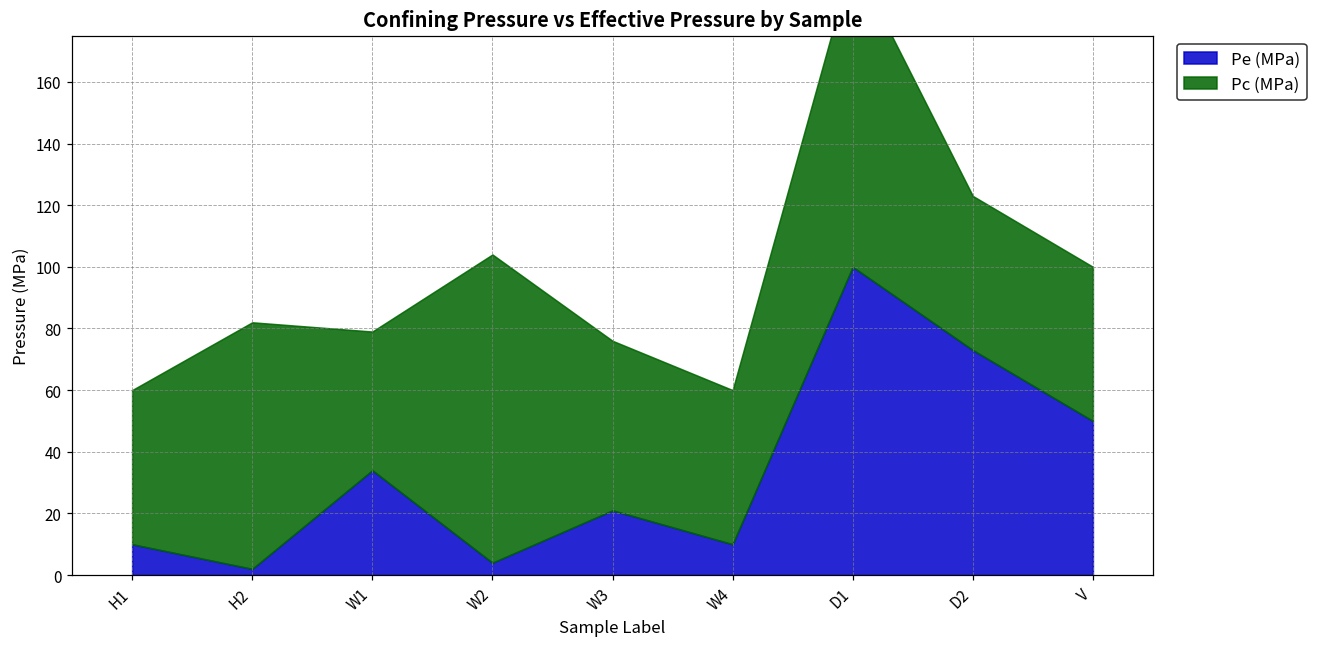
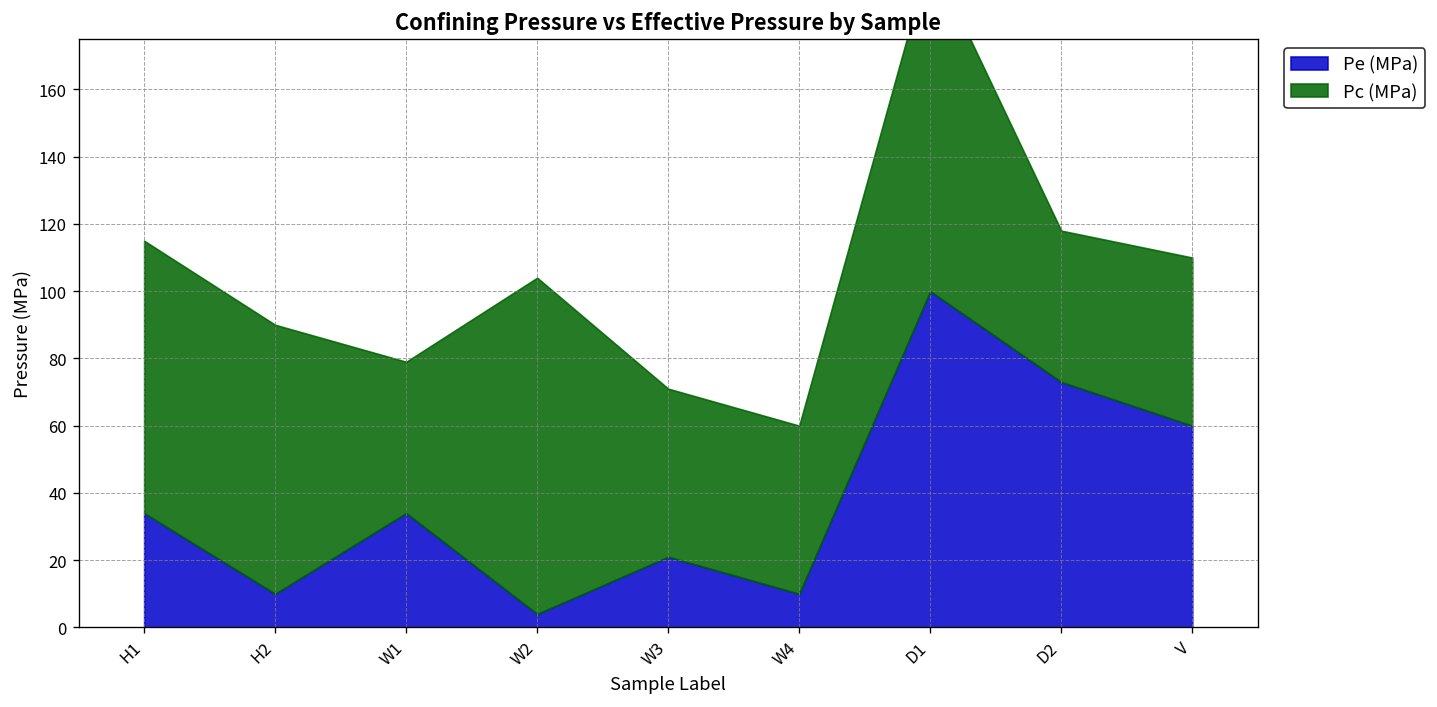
Pe (MPa), H1: 10 -> 34
Pc (MPa), H1: 50 -> 81
Pe (MPa), H2: 2 -> 10
Pc (MPa), W3: 55 -> 50
Pc (MPa), D2: 50 -> 45
Pe (MPa), V: 50 -> 60
